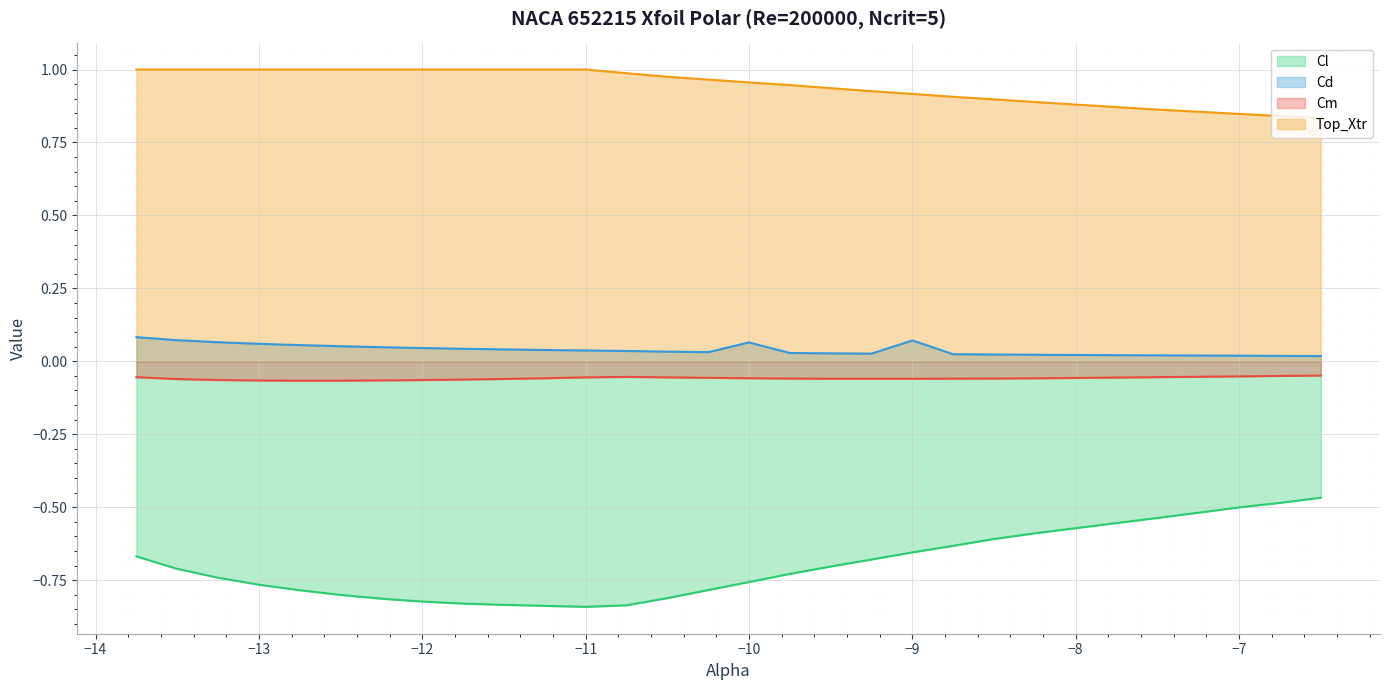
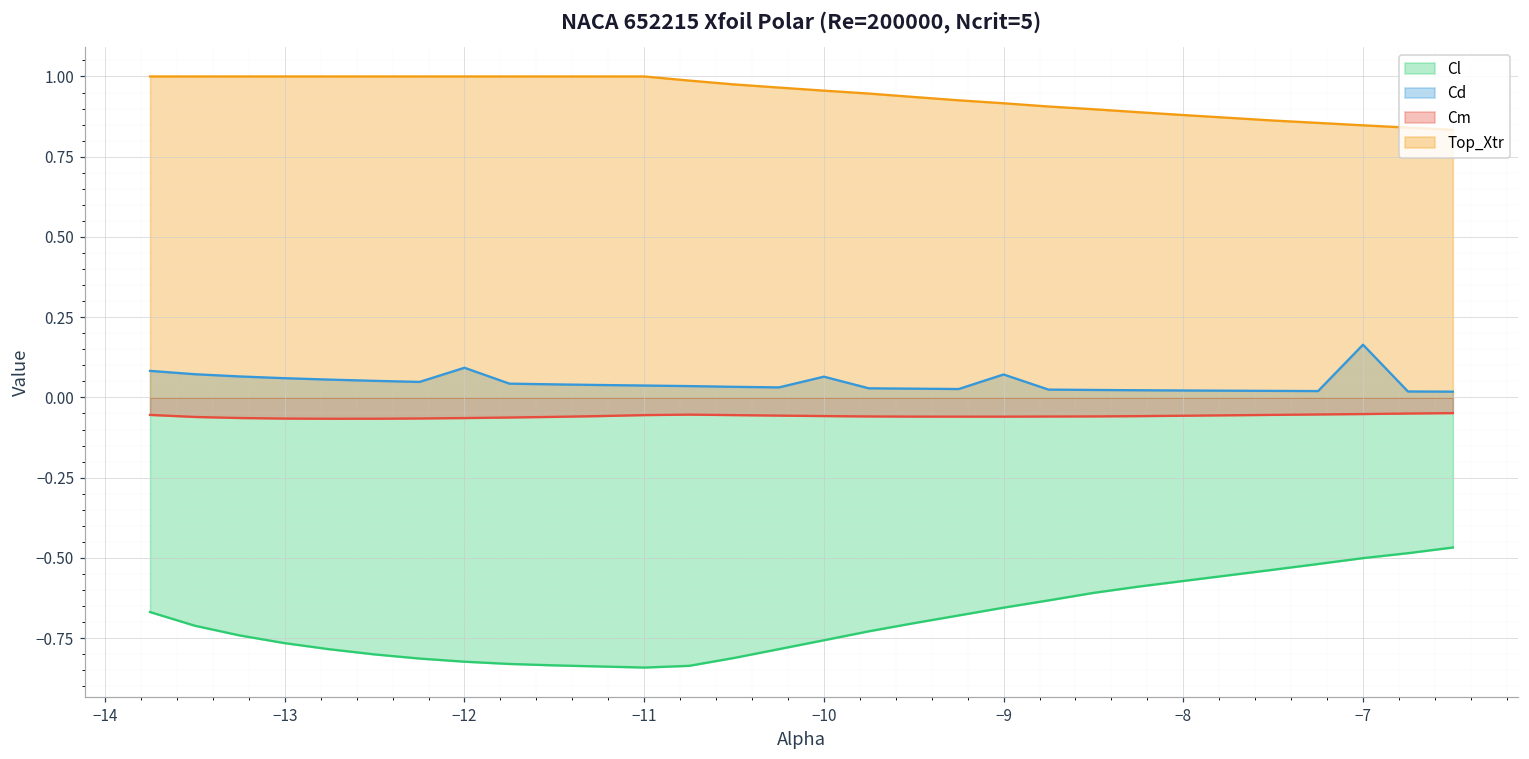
Cd, −12: 0.05 -> 0.09
Cd, −7: 0.02 -> 0.16
